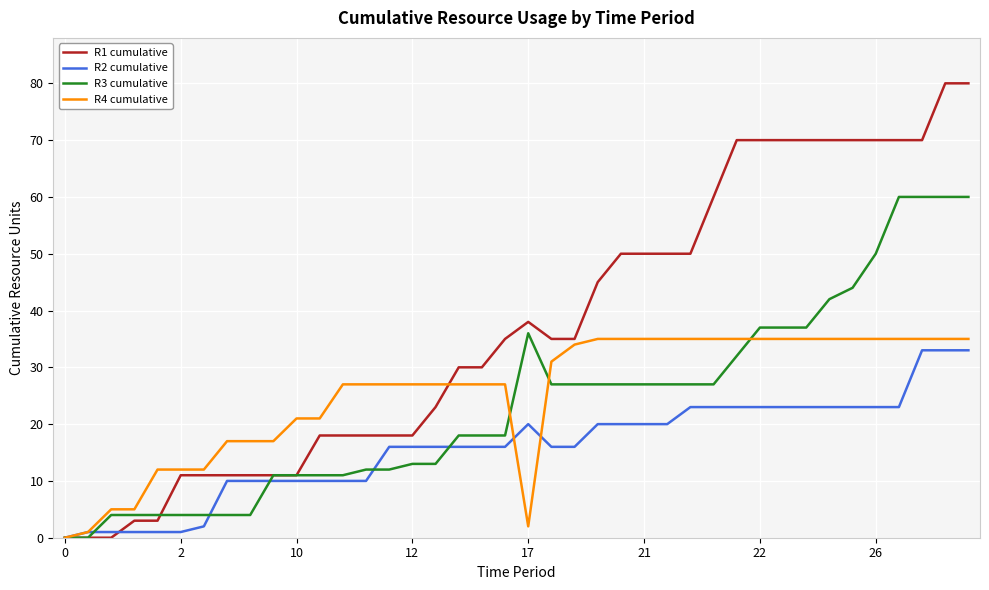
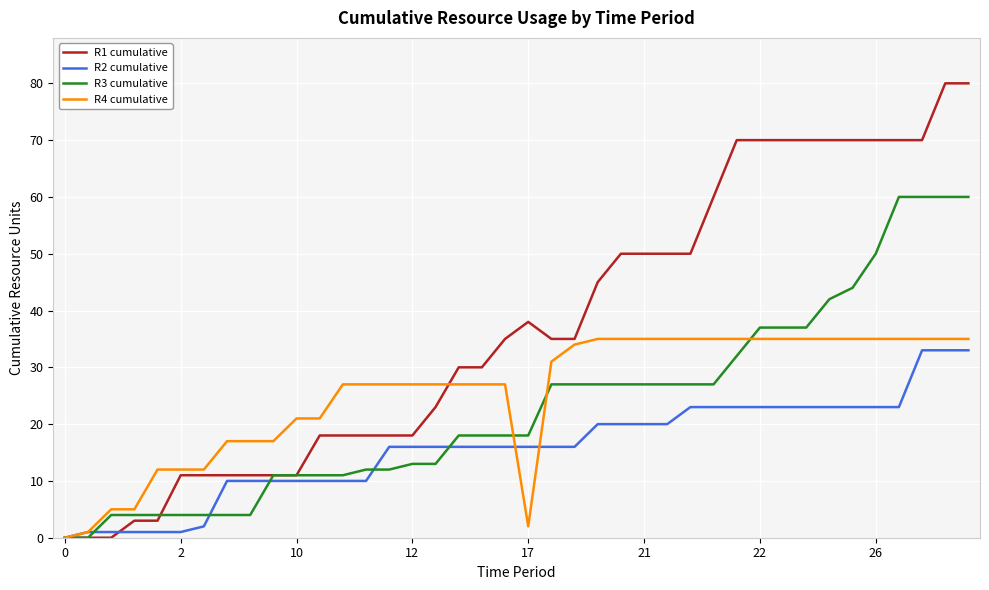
R2 cumulative, 17: 20 -> 16
R3 cumulative, 17: 36 -> 18
